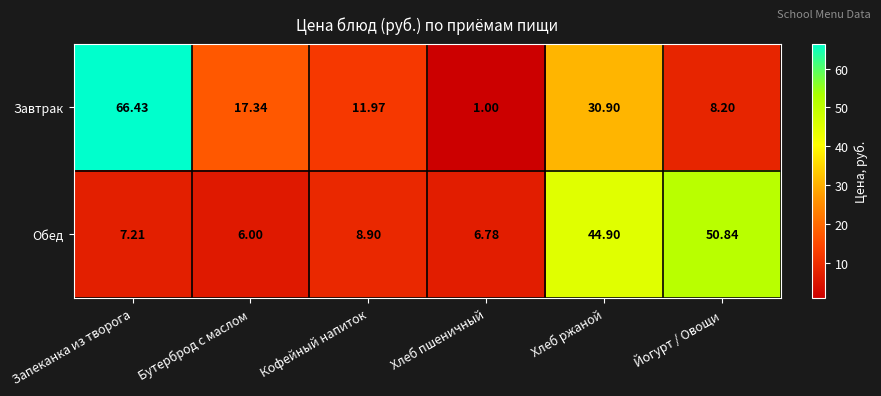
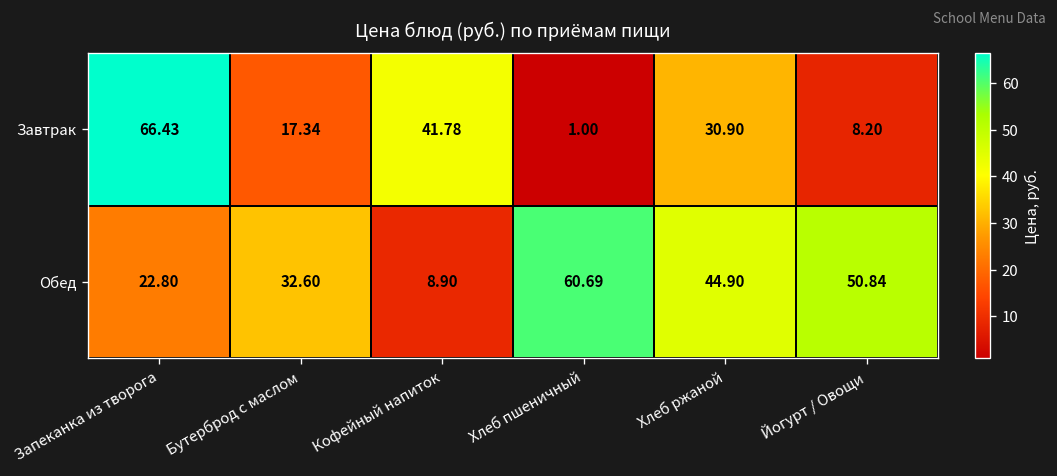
Завтрак, Кофейный напиток: 11.97 -> 41.78
Обед, Запеканка из творога: 7.21 -> 22.80
Обед, Бутерброд с маслом: 6.00 -> 32.60
Обед, Хлеб пшеничный: 6.78 -> 60.69
